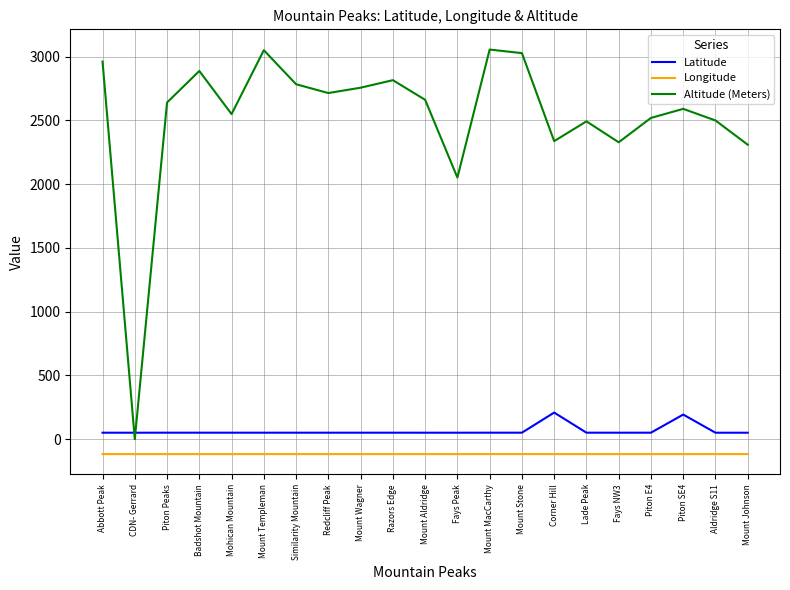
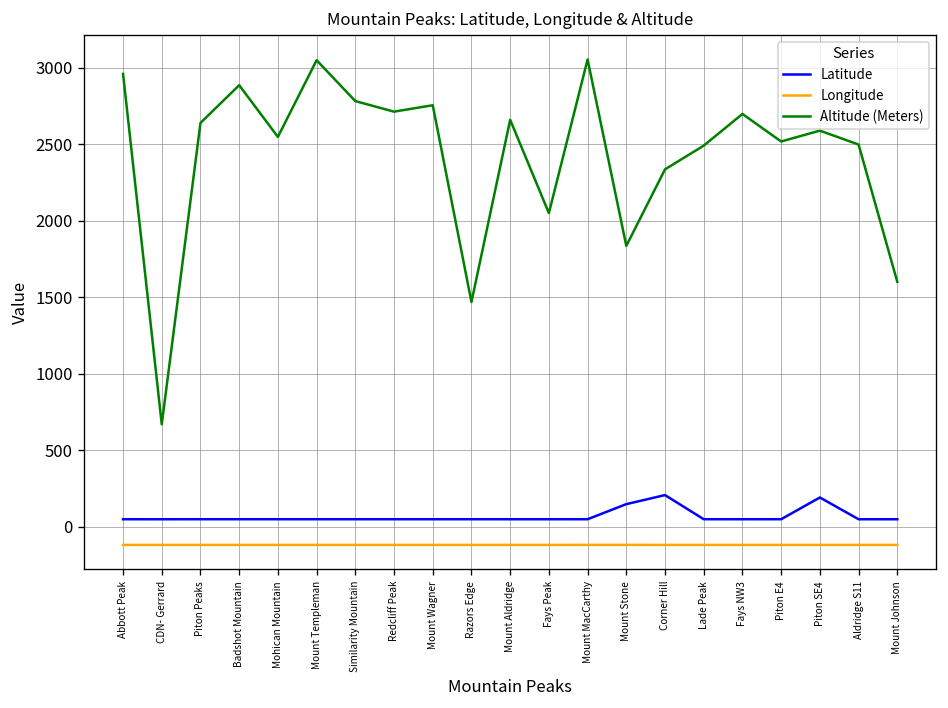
Altitude (Meters), CDN- Gerrard: 0 -> 670
Altitude (Meters), Razors Edge: 2820 -> 1470
Latitude, Mount Stone: 50 -> 150
Altitude (Meters), Mount Stone: 3030 -> 1840
Altitude (Meters), Fays NW3: 2330 -> 2700
Altitude (Meters), Mount Johnson: 2310 -> 1600
